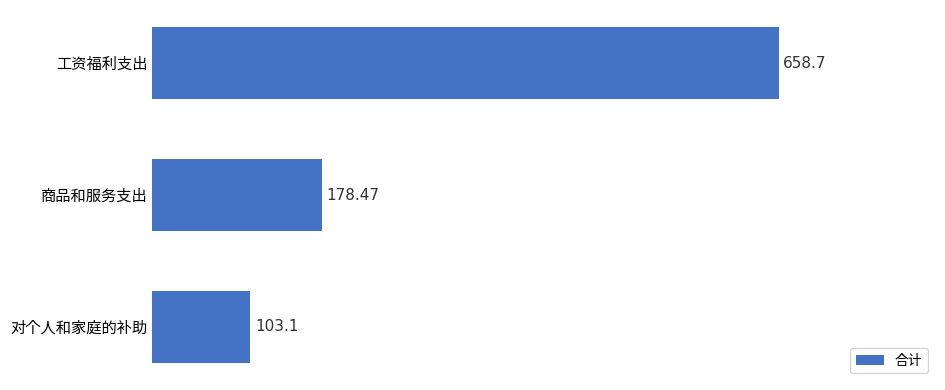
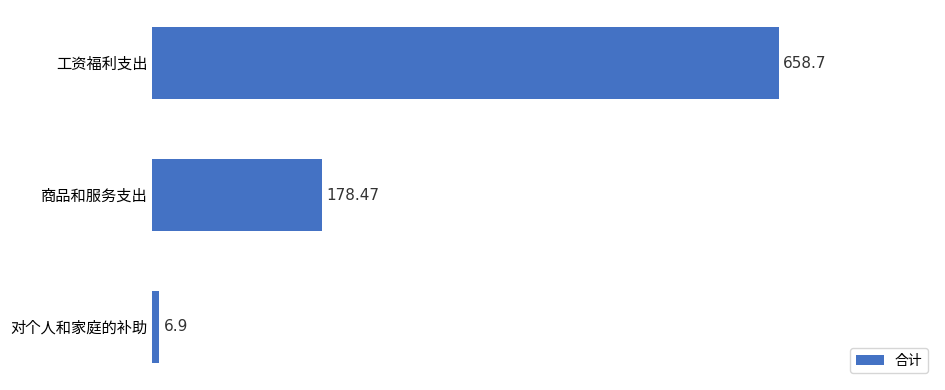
对个人和家庭的补助: 103.1 -> 6.9
